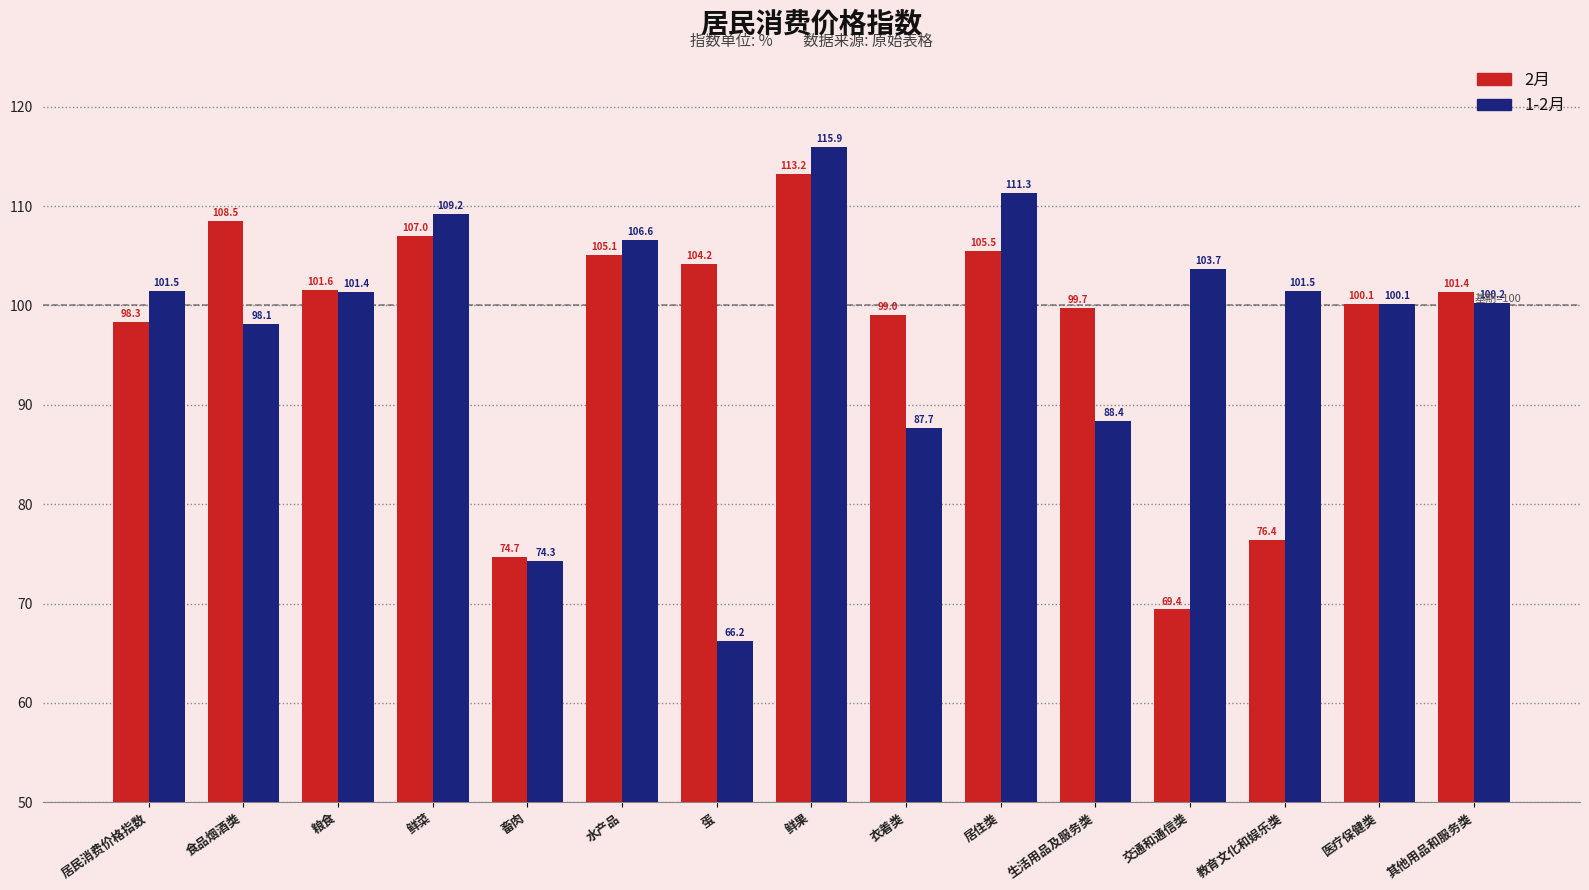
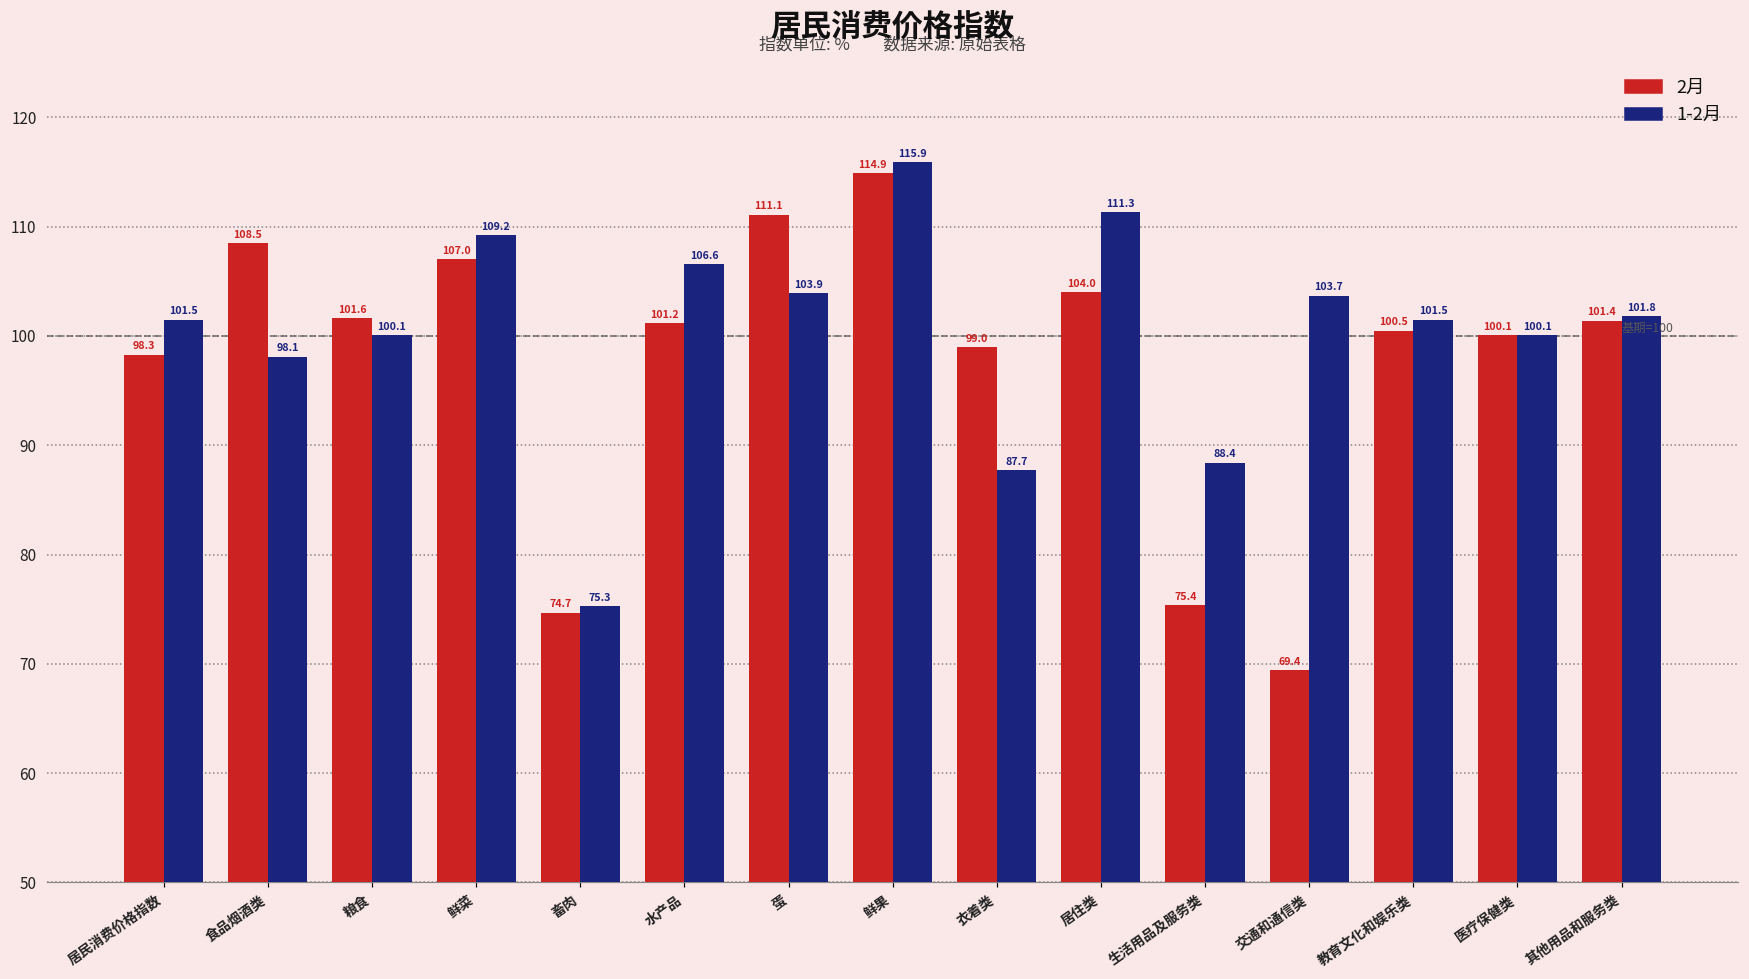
1-2月, 粮食: 101.4 -> 100.1
1-2月, 畜肉: 74.3 -> 75.3
2月, 水产品: 105.1 -> 101.2
2月, 蛋: 104.2 -> 111.1
1-2月, 蛋: 66.2 -> 103.9
2月, 鲜果: 113.2 -> 114.9
2月, 居住类: 105.5 -> 104.0
2月, 生活用品及服务类: 99.7 -> 75.4
2月, 教育文化和娱乐类: 76.4 -> 100.5
1-2月, 其他用品和服务类: 100.2 -> 101.8
